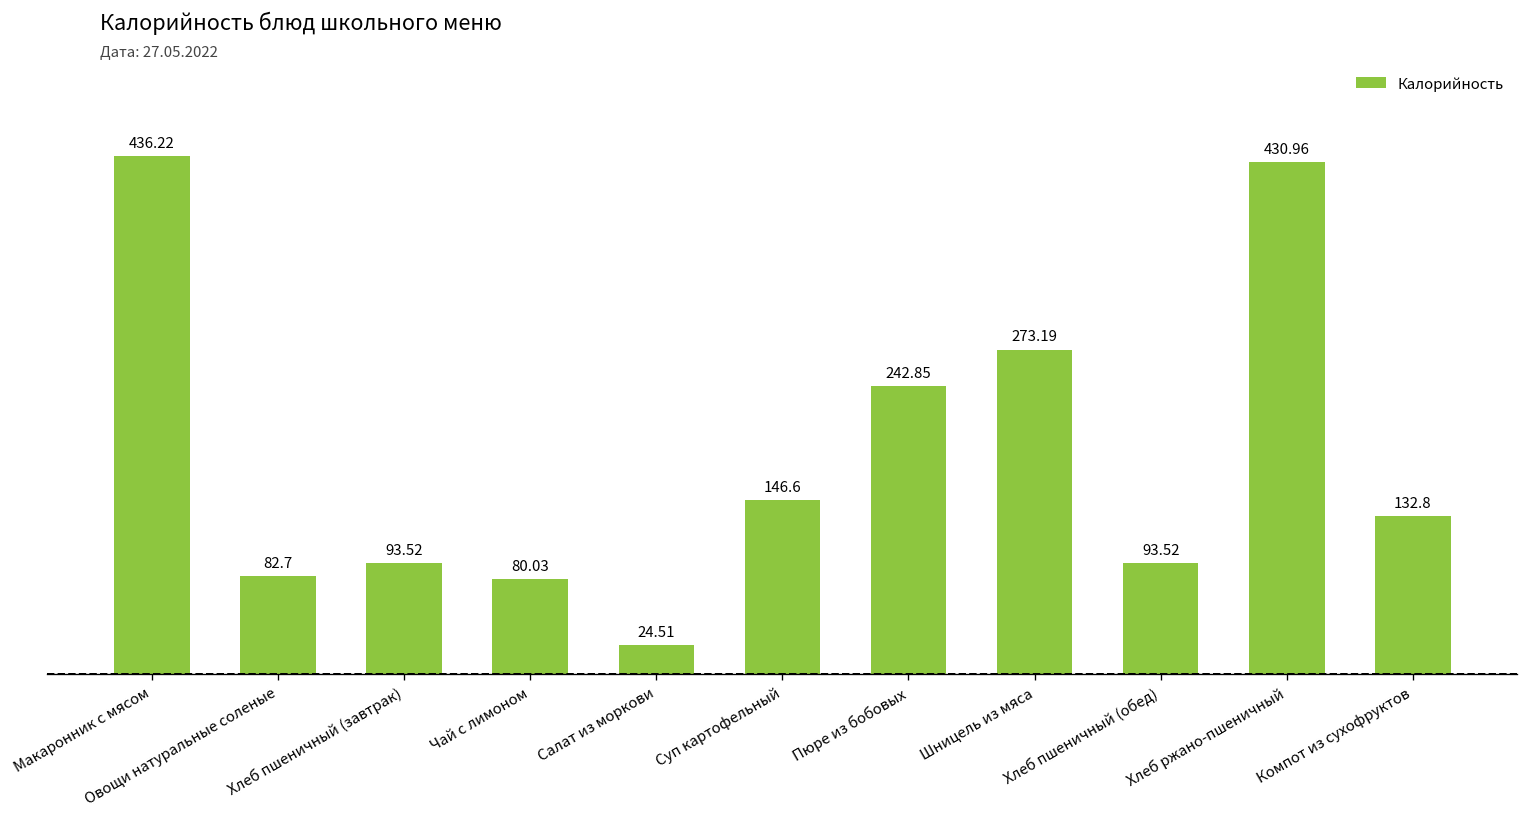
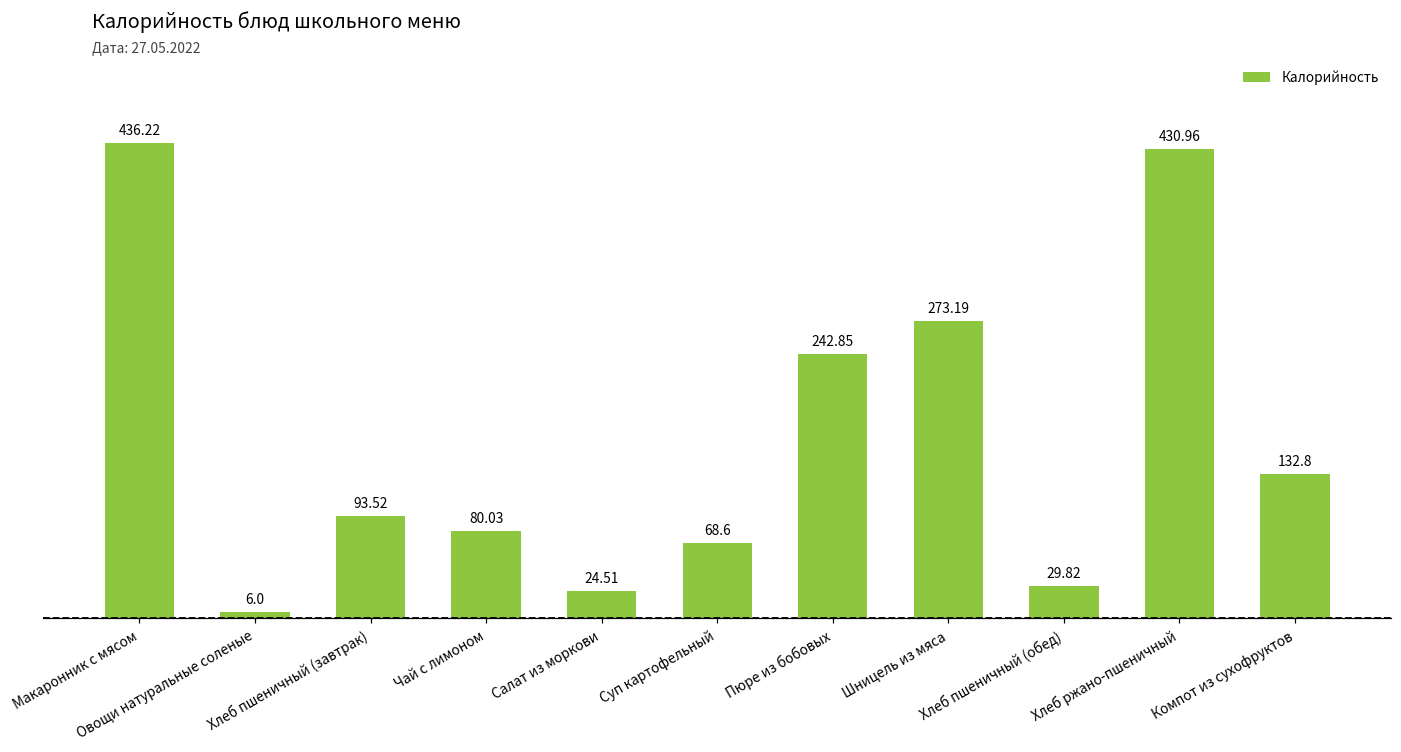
Овощи натуральные соленые: 82.7 -> 6.0
Суп картофельный: 146.6 -> 68.6
Хлеб пшеничный (обед): 93.52 -> 29.82
